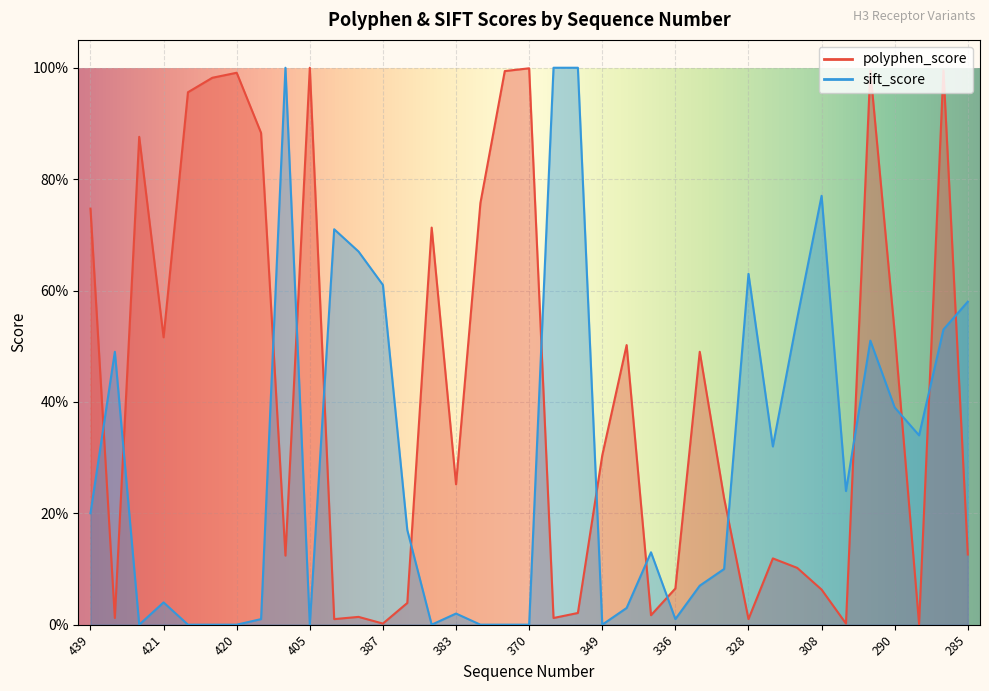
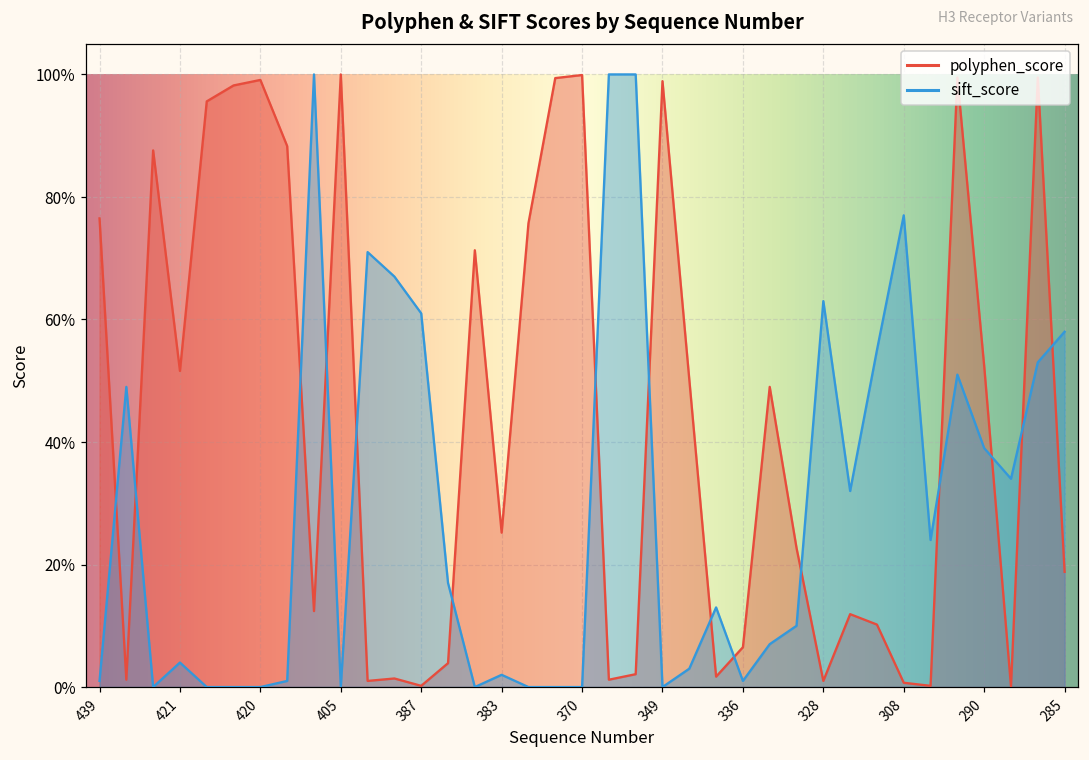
polyphen_score, 439: 75% -> 77%
sift_score, 439: 20% -> 1%
polyphen_score, 349: 30% -> 99%
polyphen_score, 308: 6% -> 1%
polyphen_score, 285: 13% -> 19%
